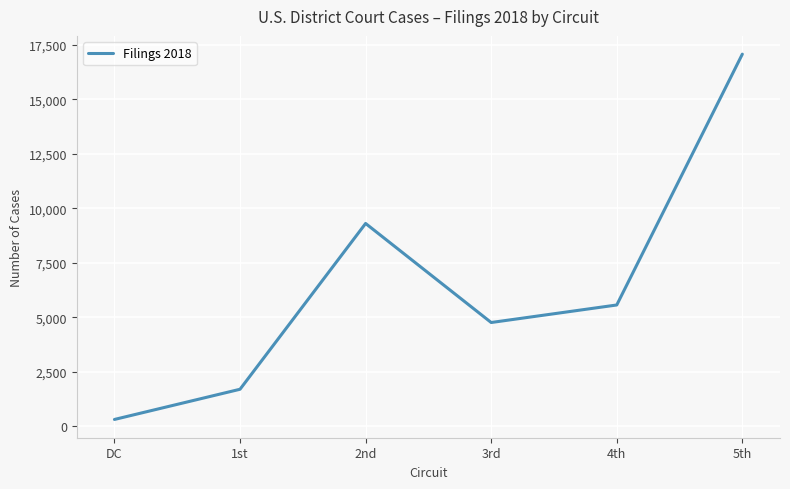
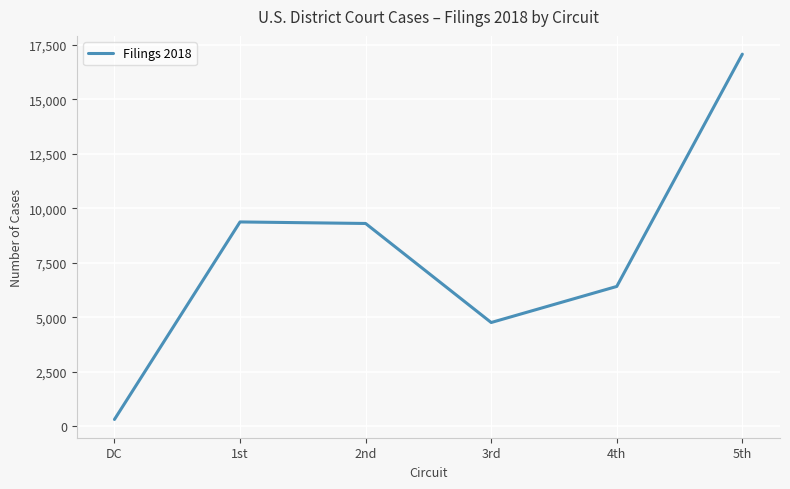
1st: 1,700 -> 9,400
4th: 5,600 -> 6,400
